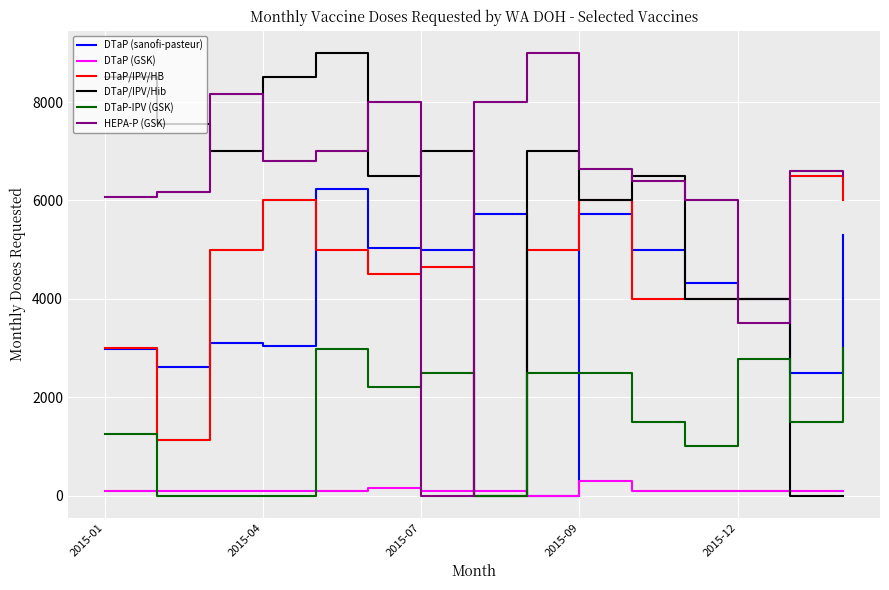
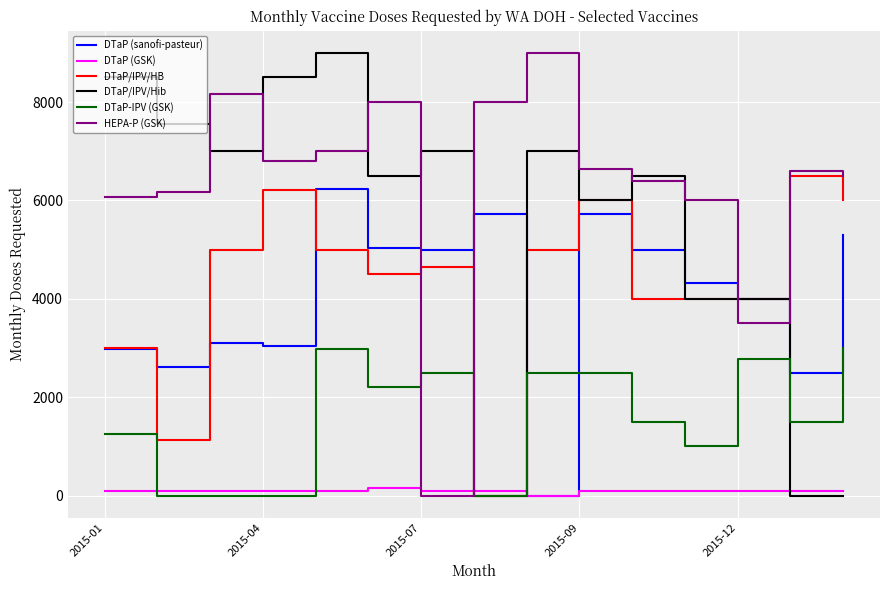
DTaP/IPV/HB, 2015-04: 6000 -> 6200
DTaP (GSK), 2015-09: 300 -> 100
